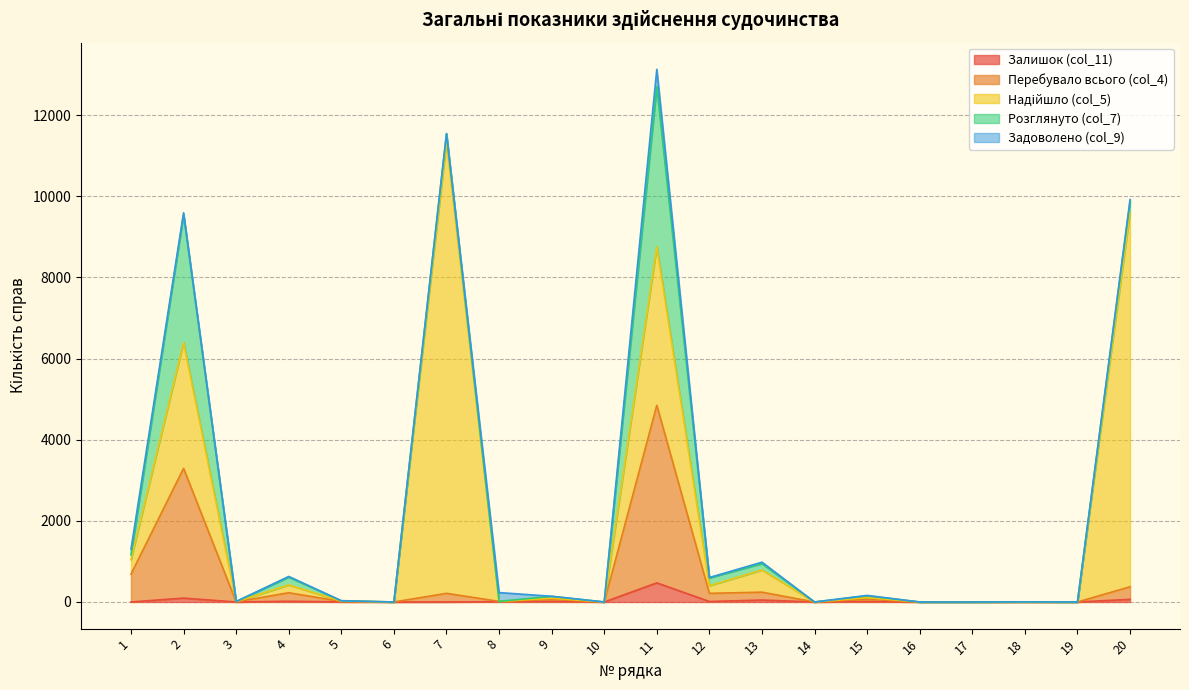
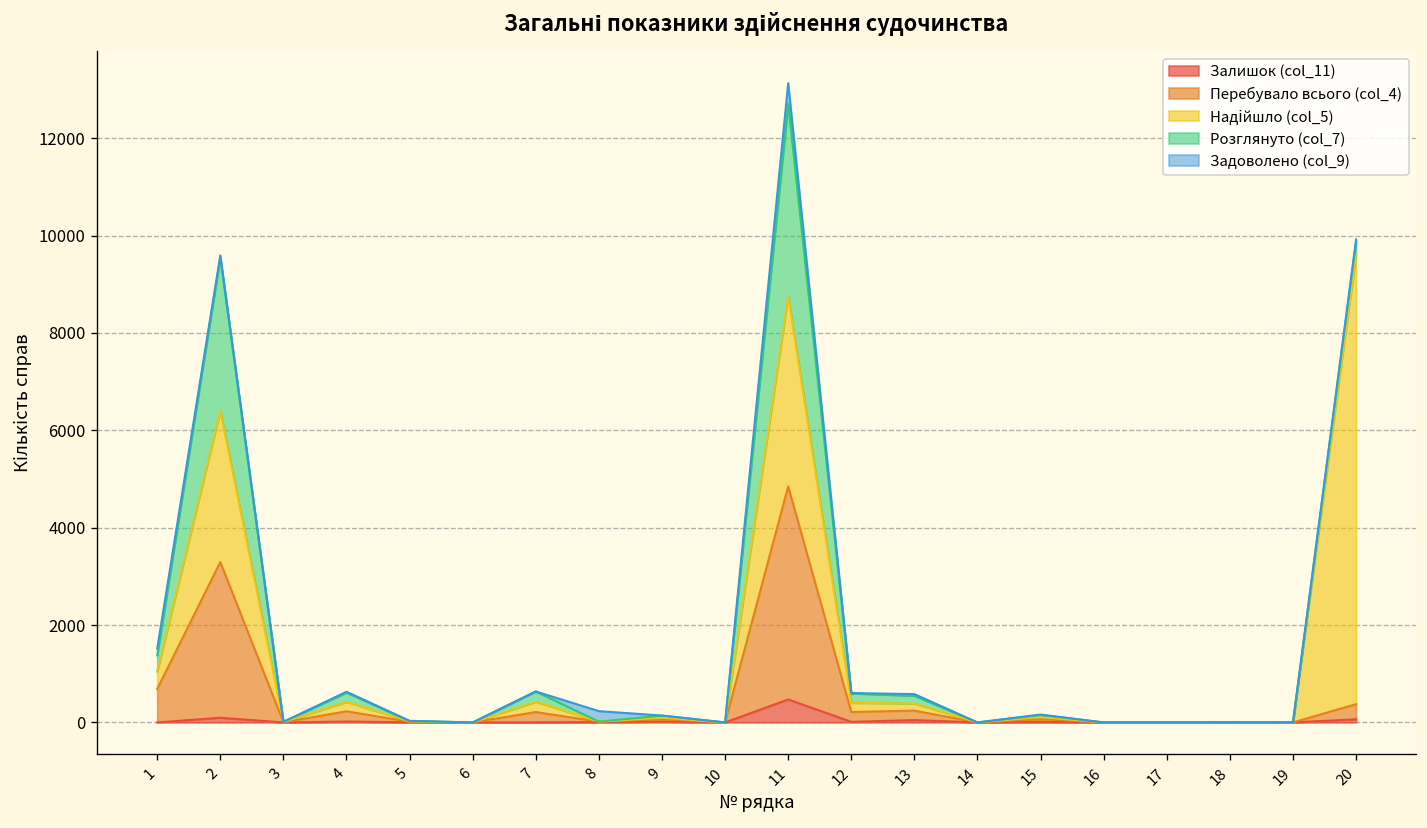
Розглянуто (col_7), 1: 100 -> 300
Надійшло (col_5), 7: 11100 -> 200
Надійшло (col_5), 13: 500 -> 100
